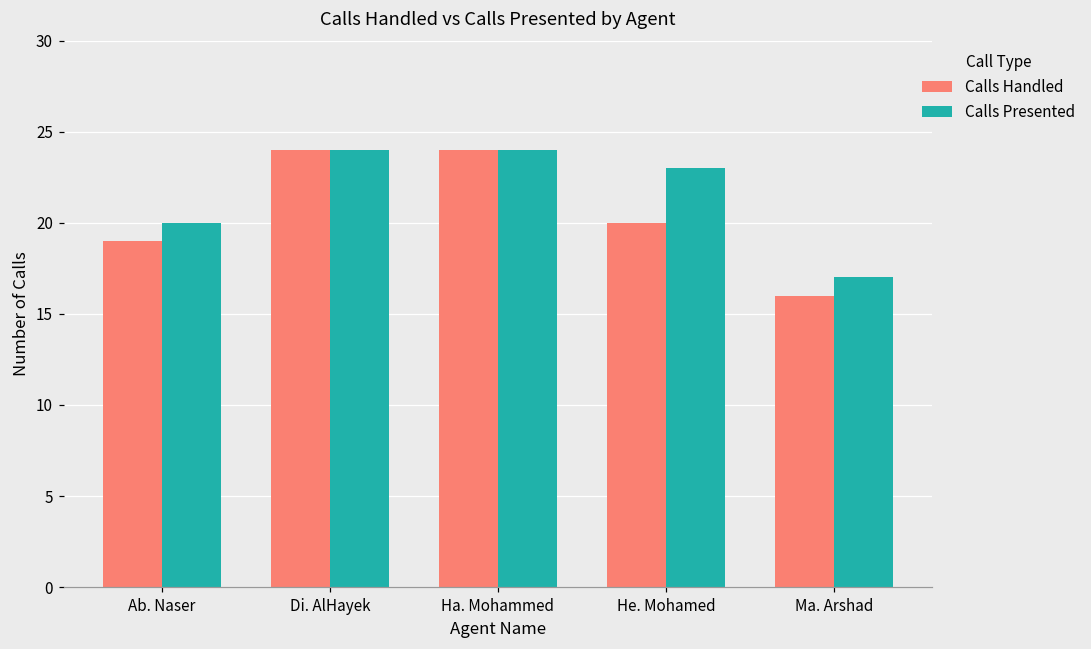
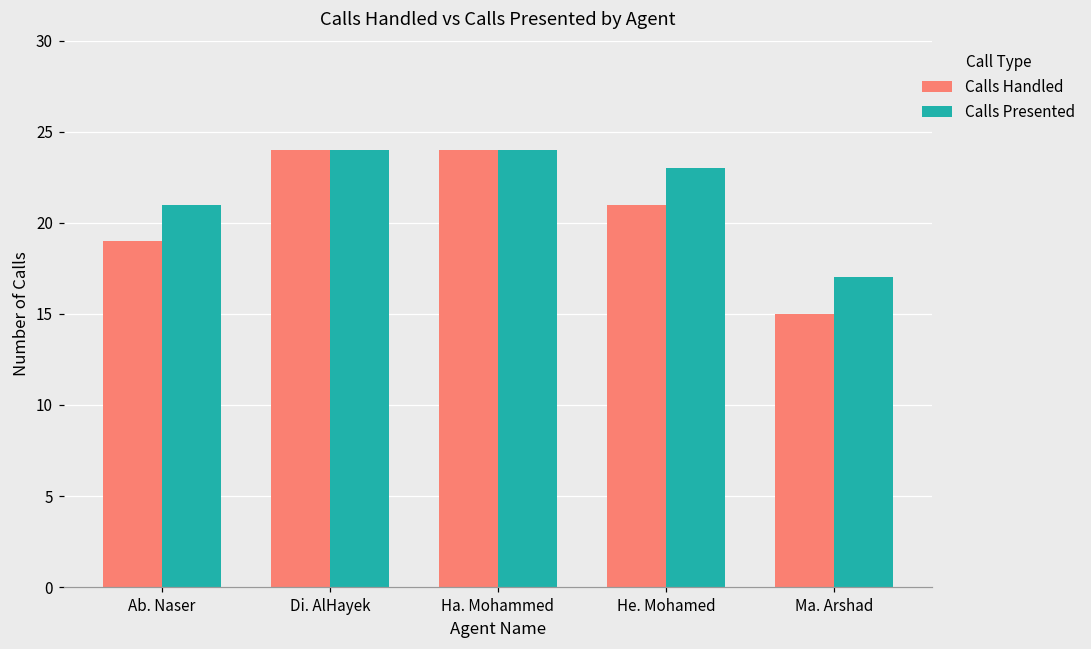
Calls Presented, Ab. Naser: 20 -> 21
Calls Handled, He. Mohamed: 20 -> 21
Calls Handled, Ma. Arshad: 16 -> 15
